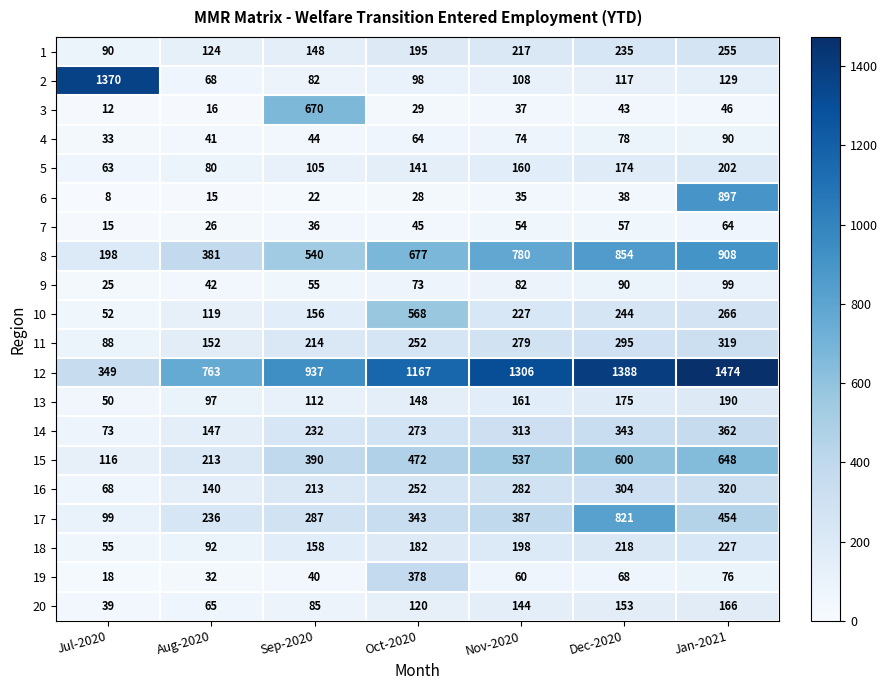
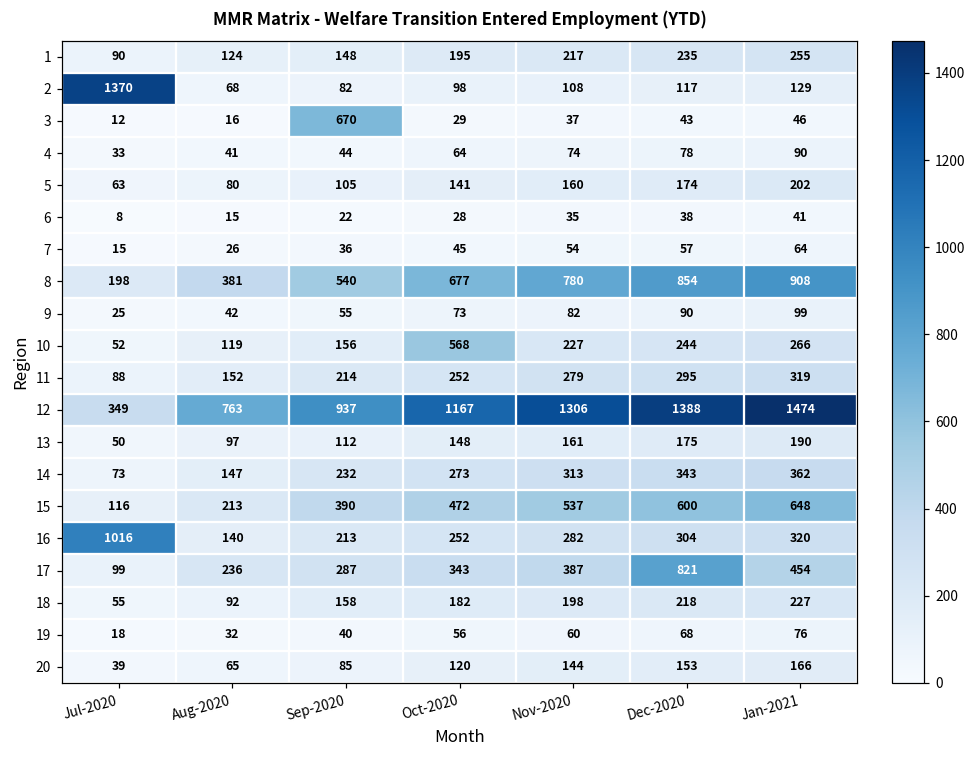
6, Jan-2021: 897 -> 41
16, Jul-2020: 68 -> 1016
19, Oct-2020: 378 -> 56
